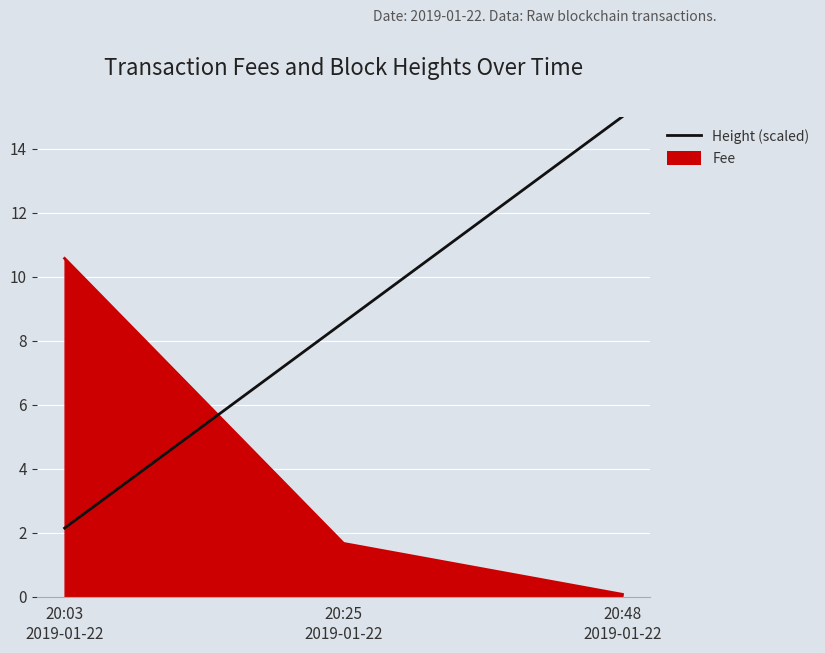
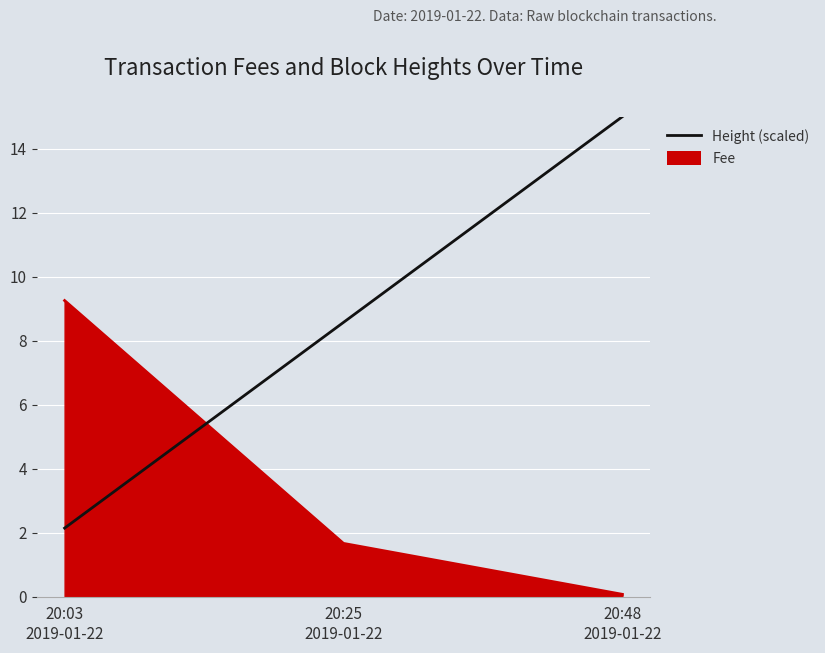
Fee, 20:03 2019-01-22: 10.6 -> 9.3
